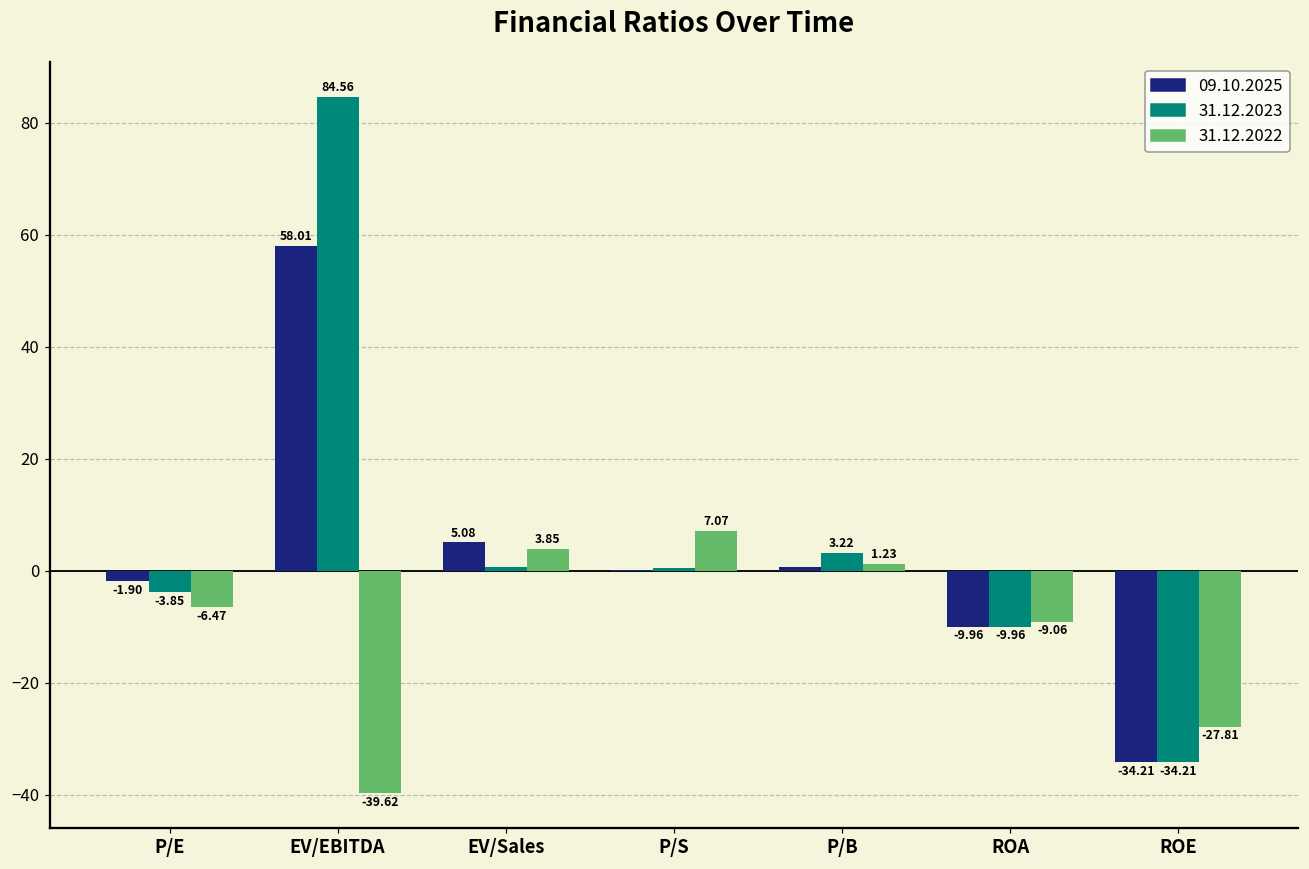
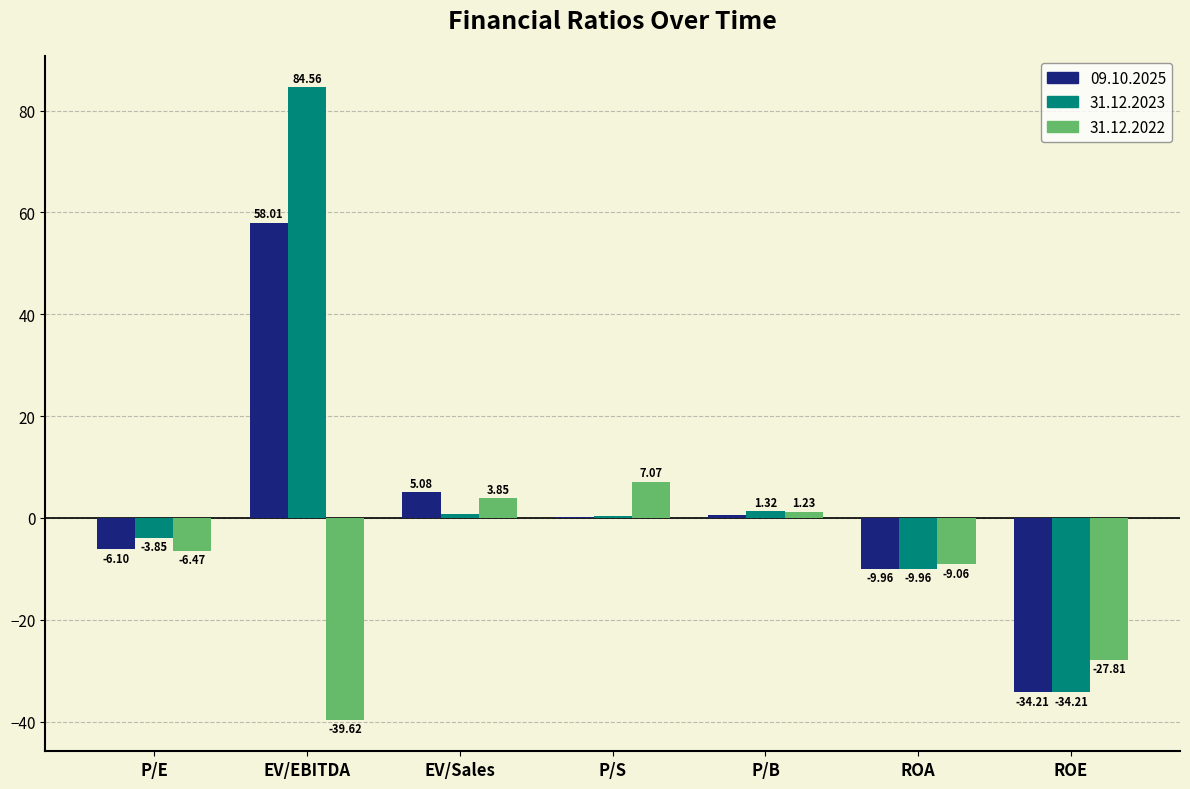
09.10.2025, P/E: -1.90 -> -6.10
31.12.2023, P/B: 3.22 -> 1.32
